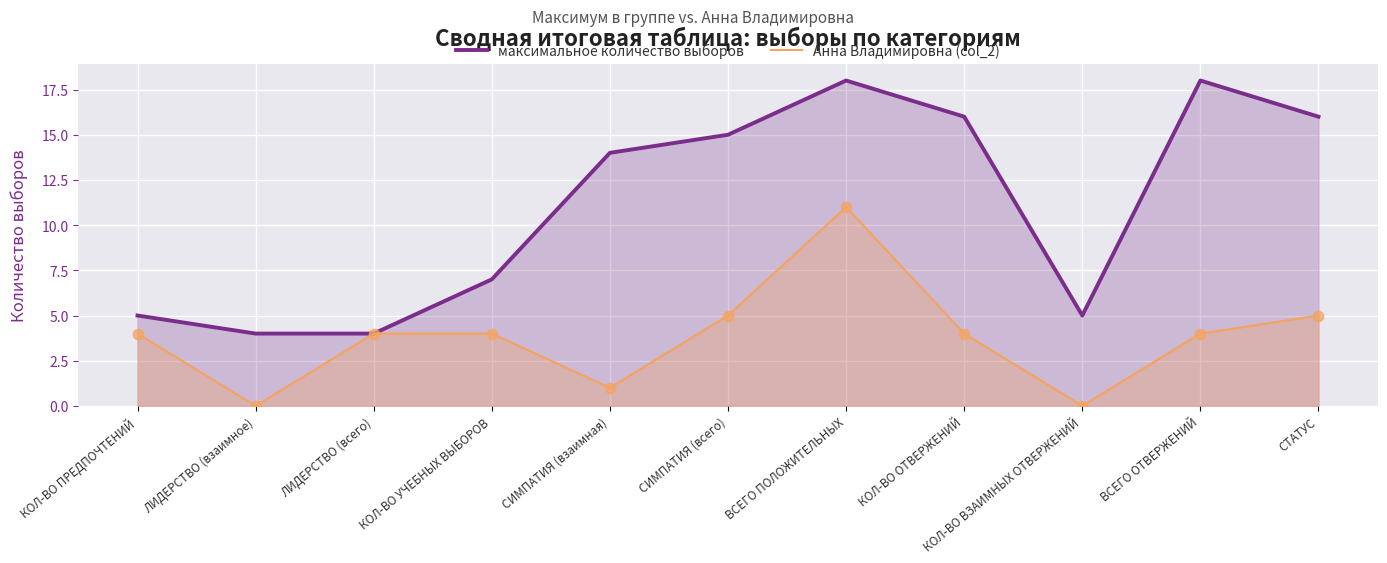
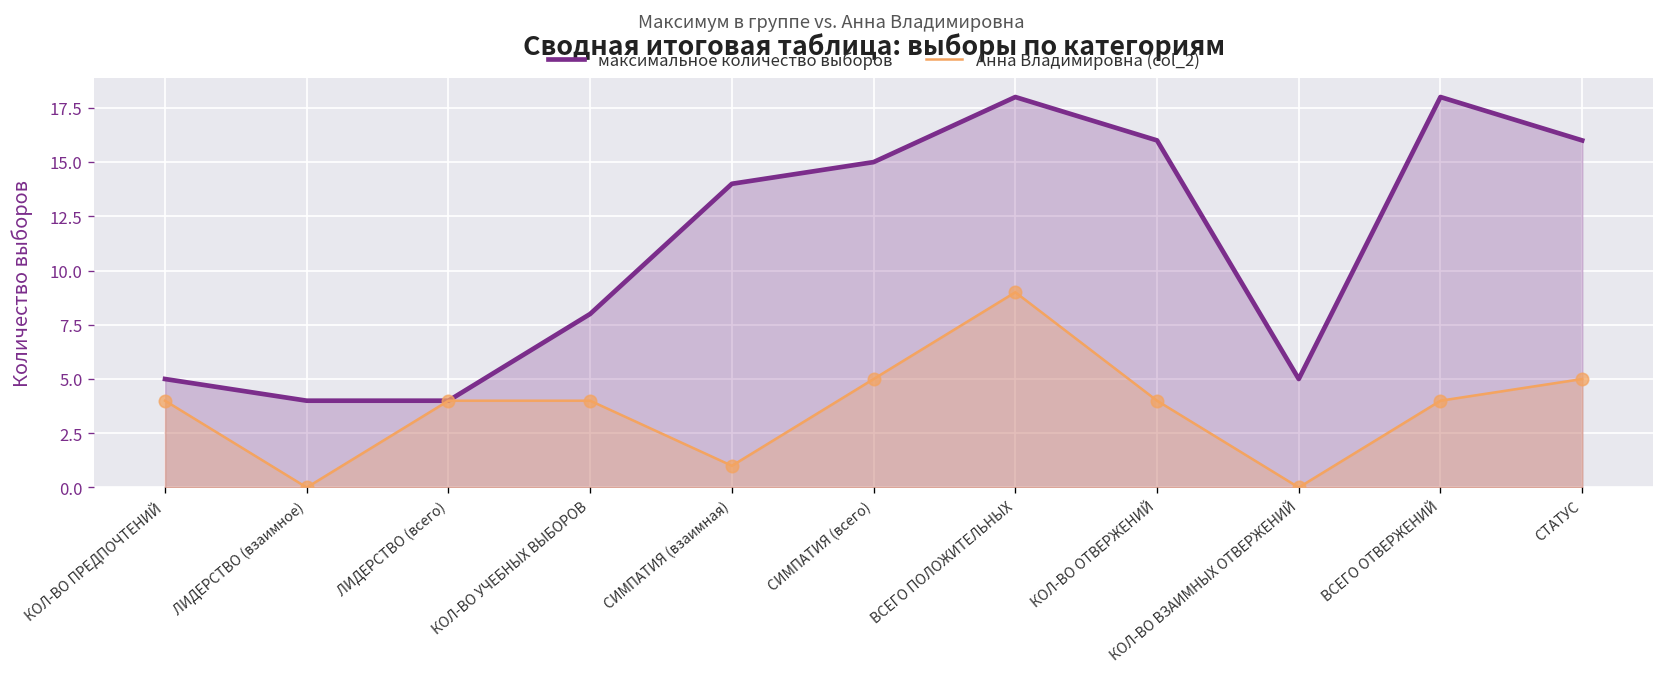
максимальное количество выборов, КОЛ-ВО УЧЕБНЫХ ВЫБОРОВ: 7 -> 8
Анна Владимировна (col_2), ВСЕГО ПОЛОЖИТЕЛЬНЫХ: 11 -> 9
